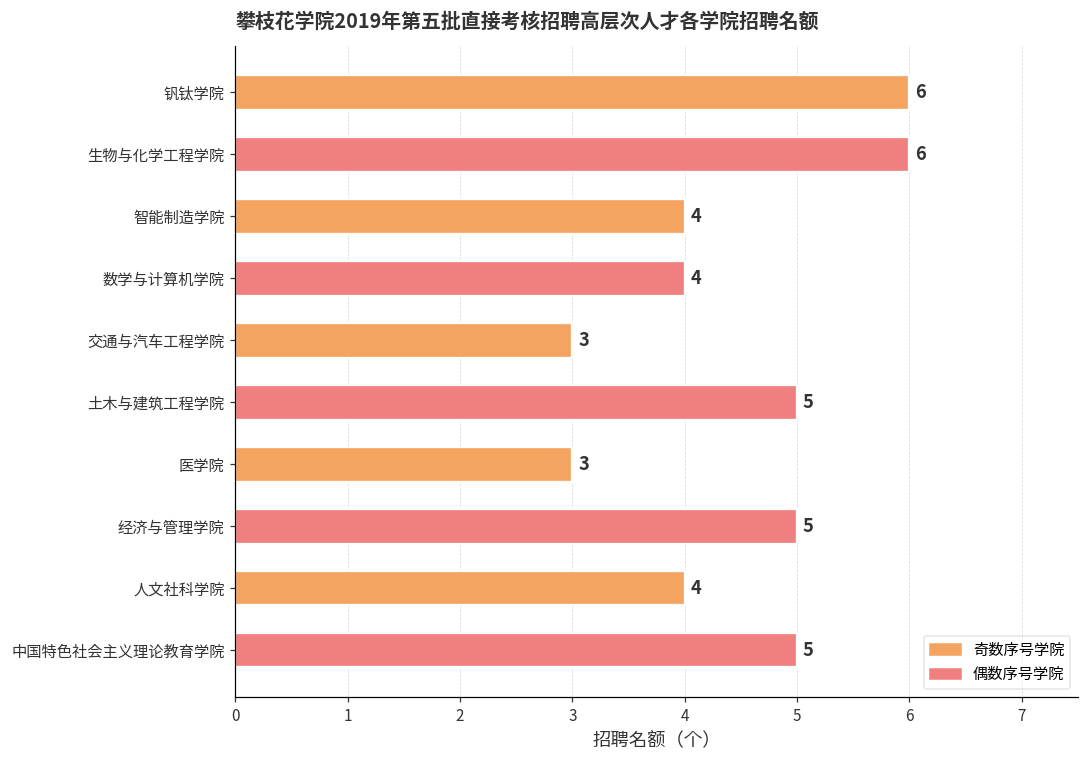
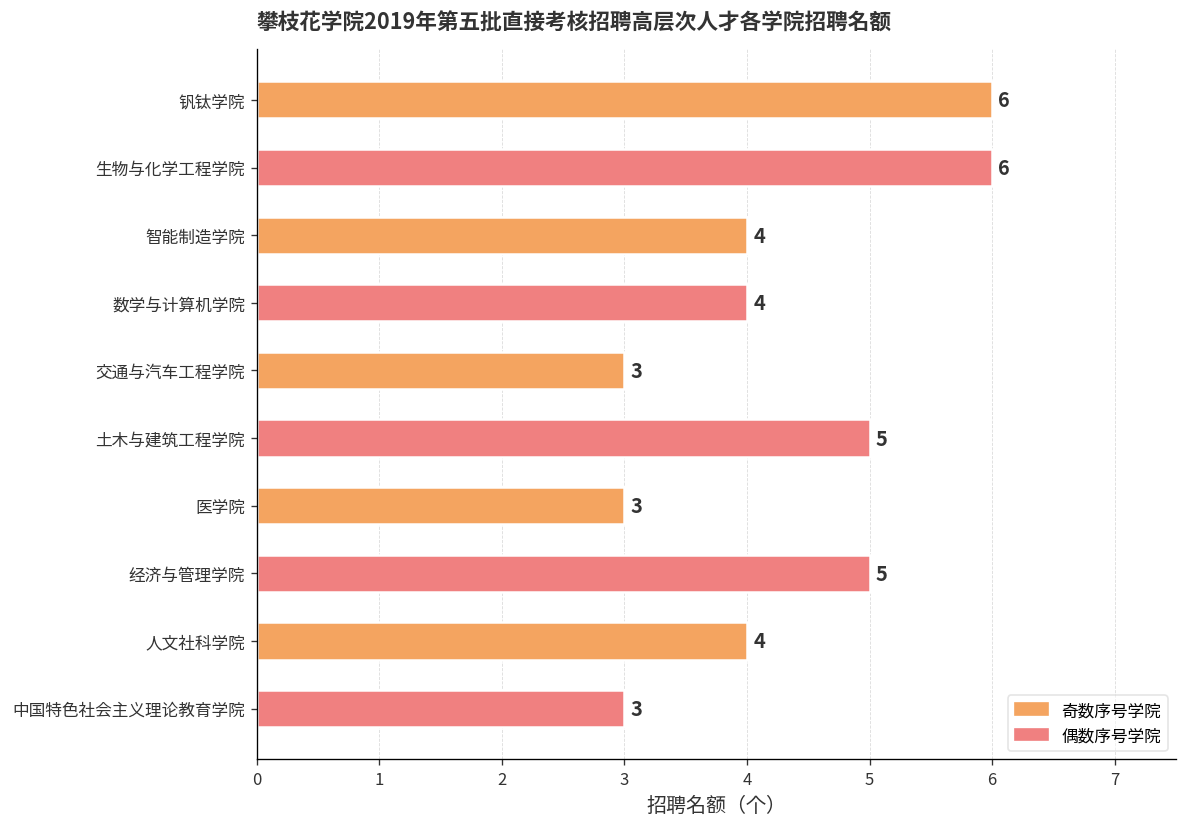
中国特色社会主义理论教育学院: 5 -> 3
